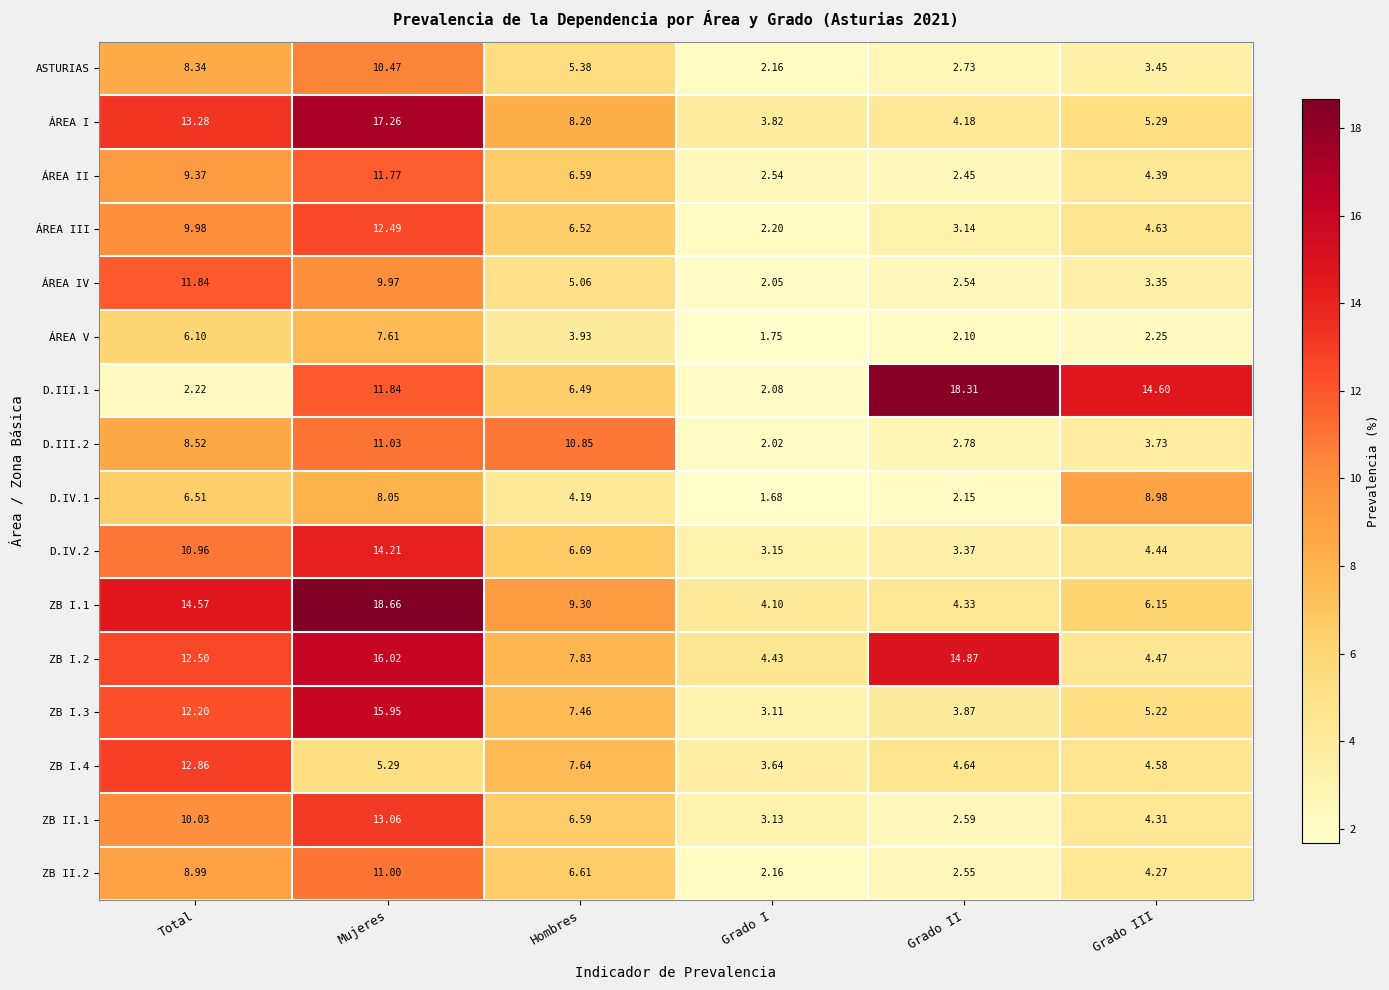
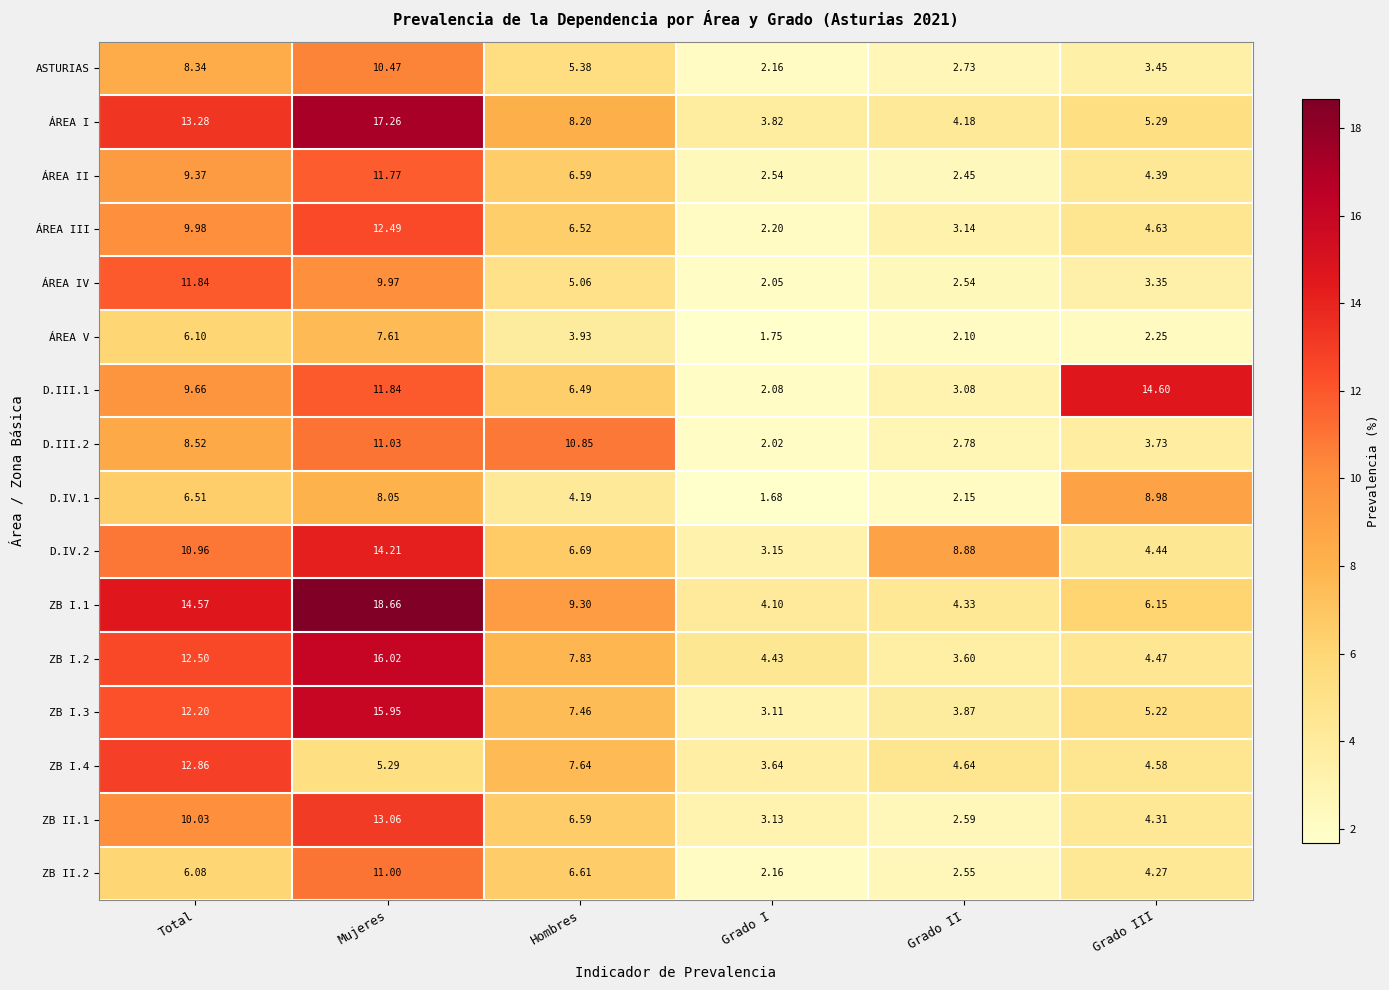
D.III.1, Total: 2.22 -> 9.66
D.III.1, Grado II: 18.31 -> 3.08
D.IV.2, Grado II: 3.37 -> 8.88
ZB I.2, Grado II: 14.87 -> 3.60
ZB II.2, Total: 8.99 -> 6.08
